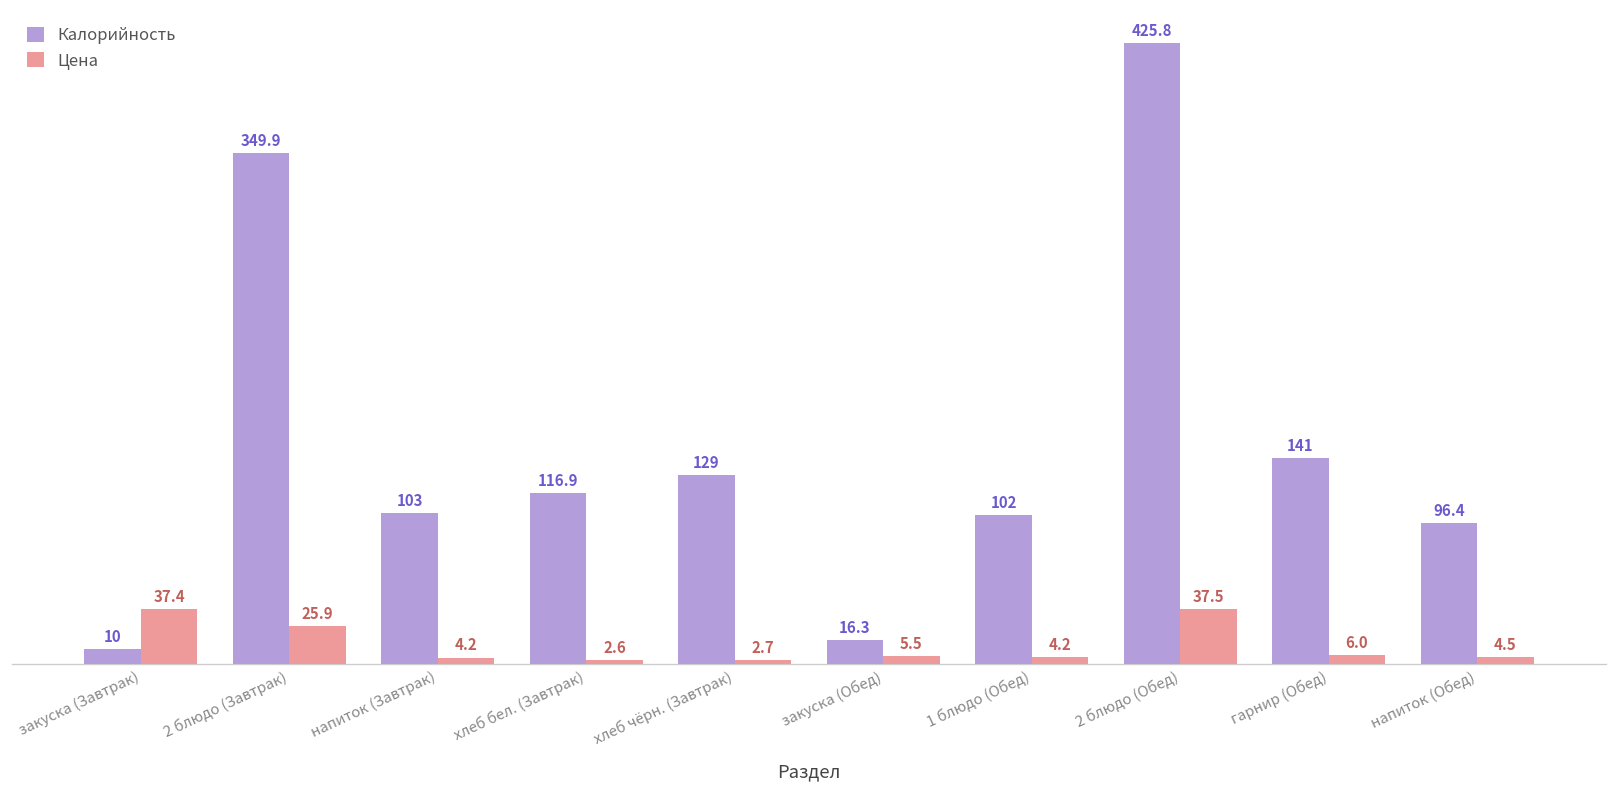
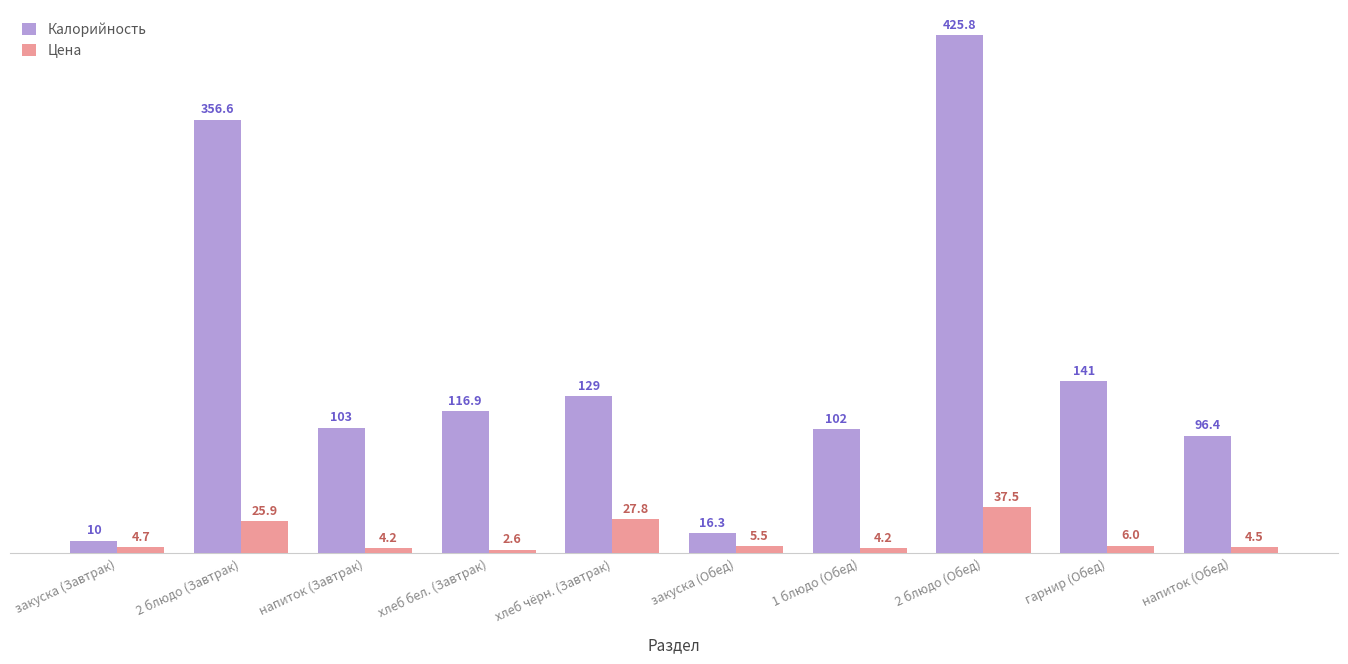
Цена, закуска (Завтрак): 37.4 -> 4.7
Калорийность, 2 блюдо (Завтрак): 349.9 -> 356.6
Цена, хлеб чёрн. (Завтрак): 2.7 -> 27.8
